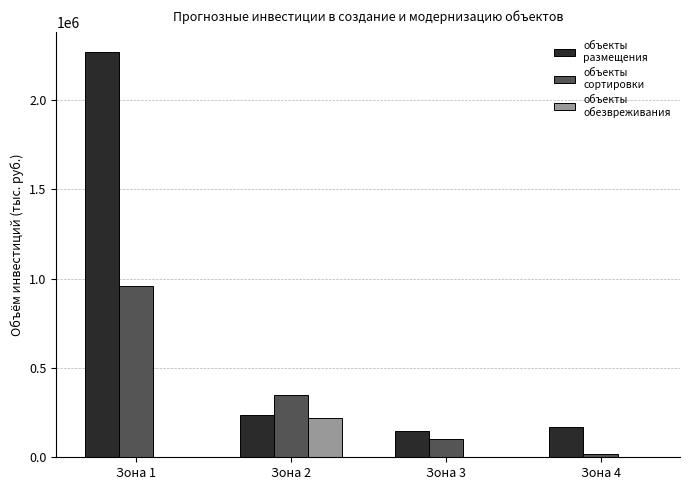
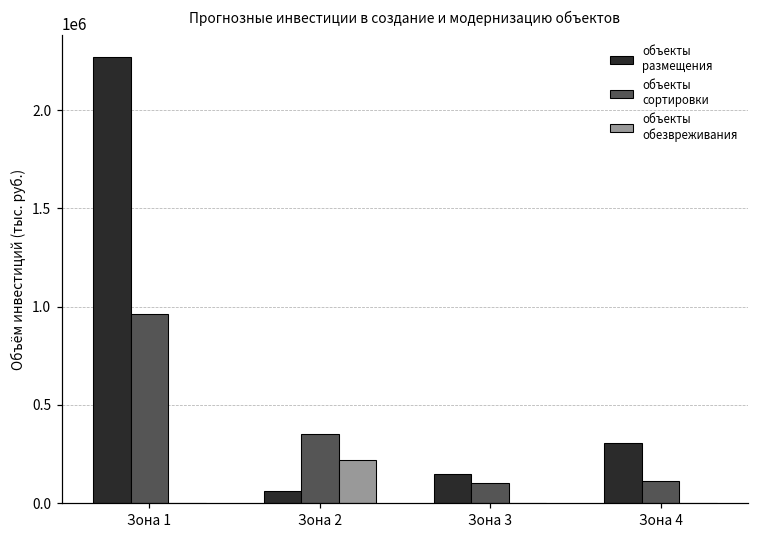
объекты размещения, Зона 2: 240000 -> 60000
объекты размещения, Зона 4: 170000 -> 300000
объекты сортировки, Зона 4: 20000 -> 110000
